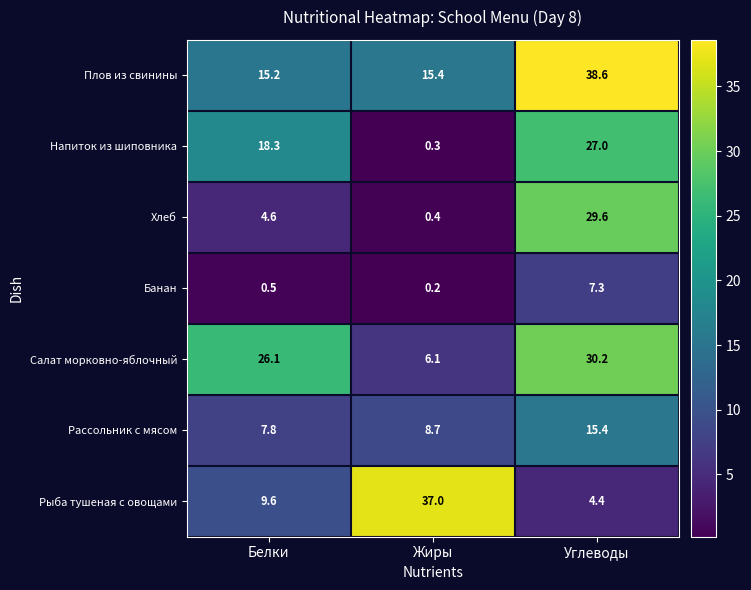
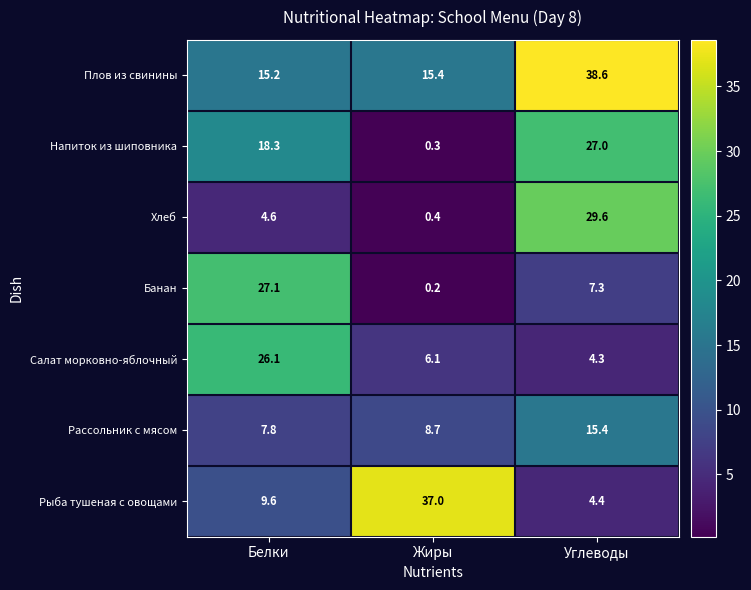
Банан, Белки: 0.5 -> 27.1
Салат морковно-яблочный, Углеводы: 30.2 -> 4.3
